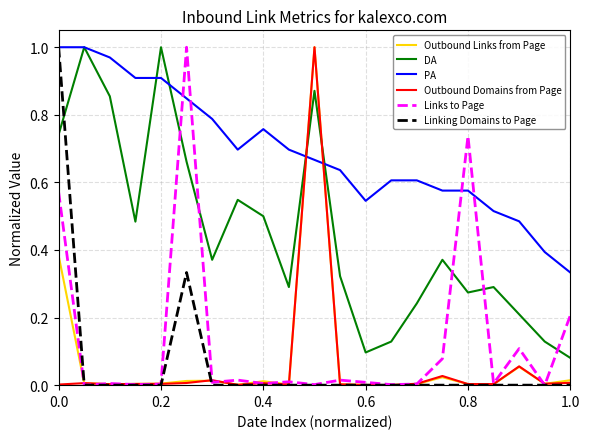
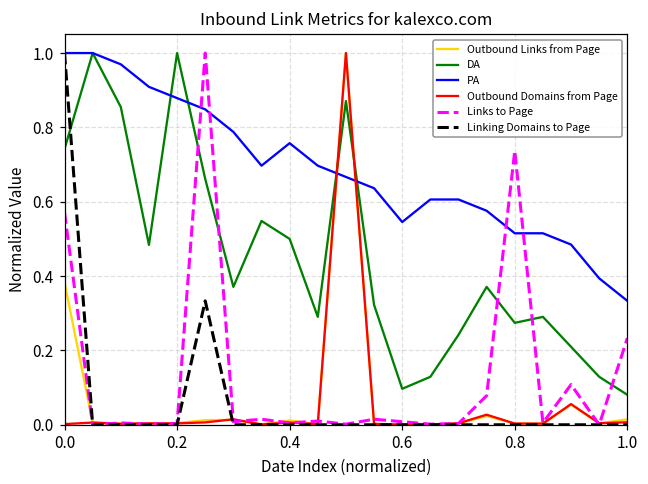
PA, 0.2: 0.91 -> 0.88
PA, 0.8: 0.58 -> 0.52
Links to Page, 1.0: 0.21 -> 0.23
